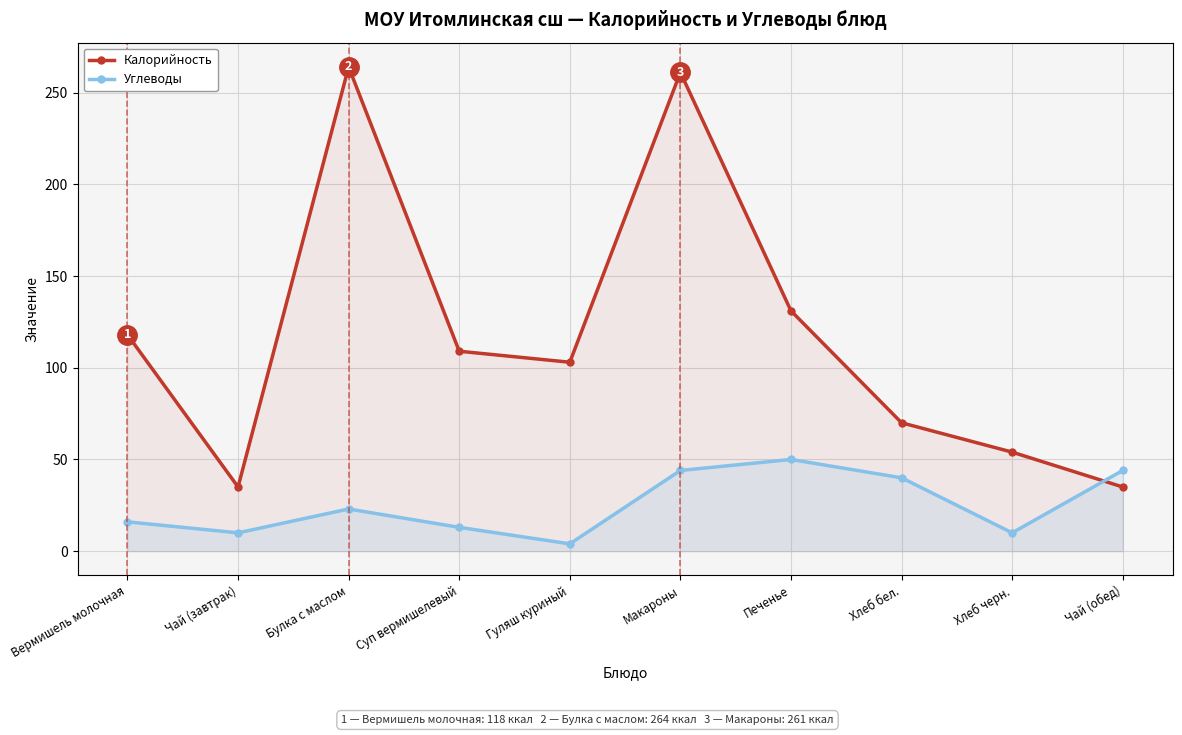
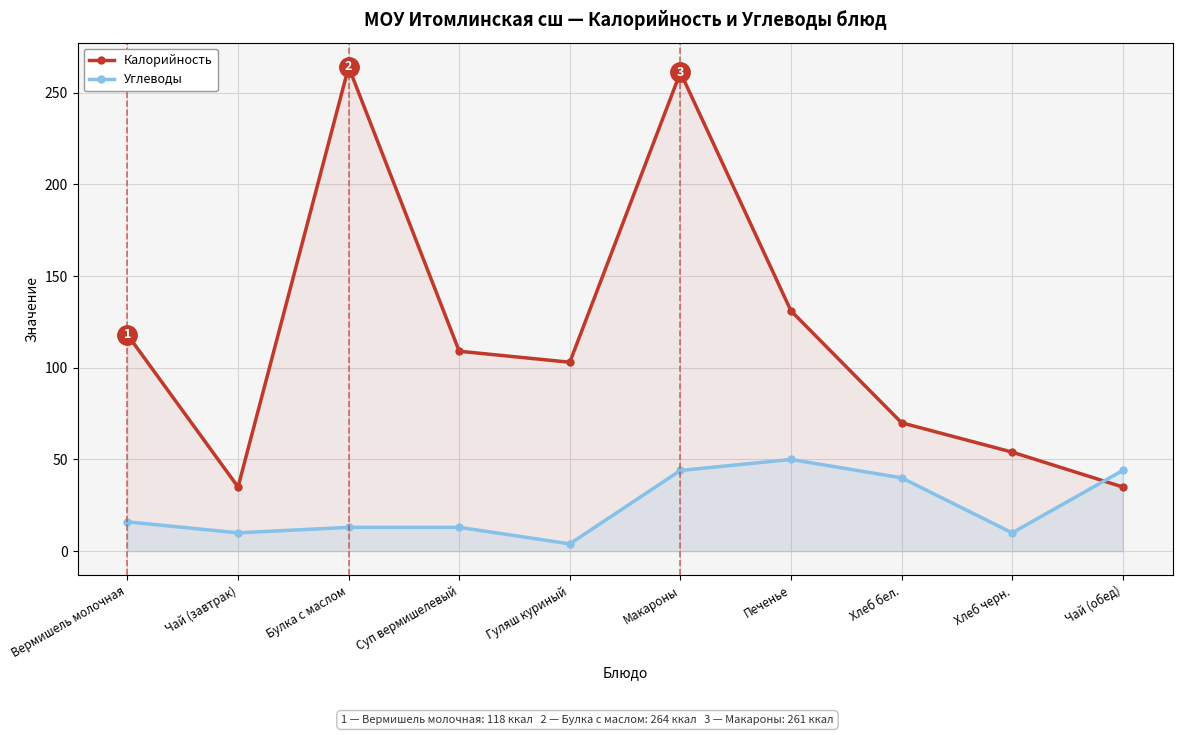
Углеводы, Булка с маслом: 23 -> 13
